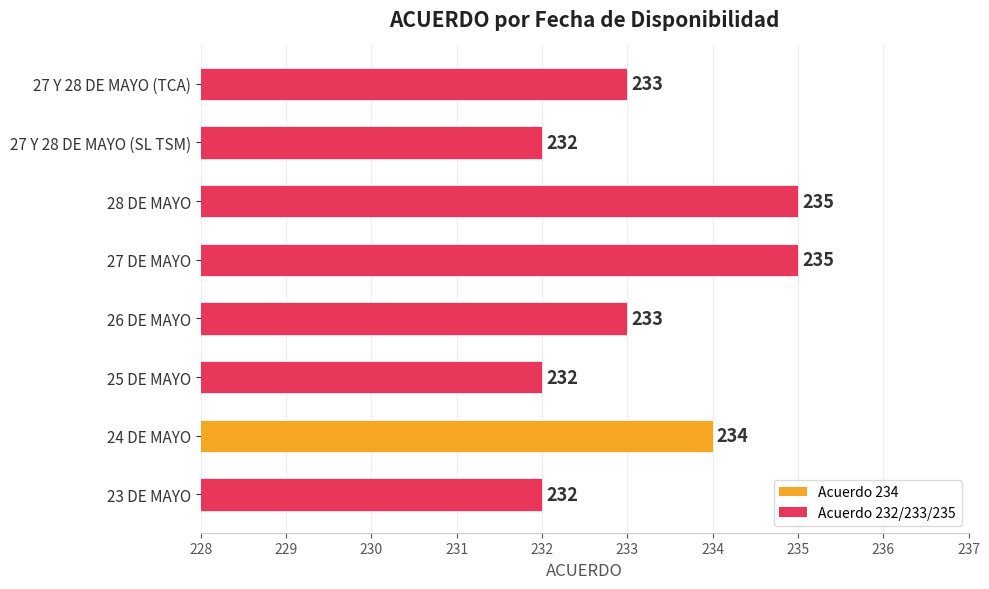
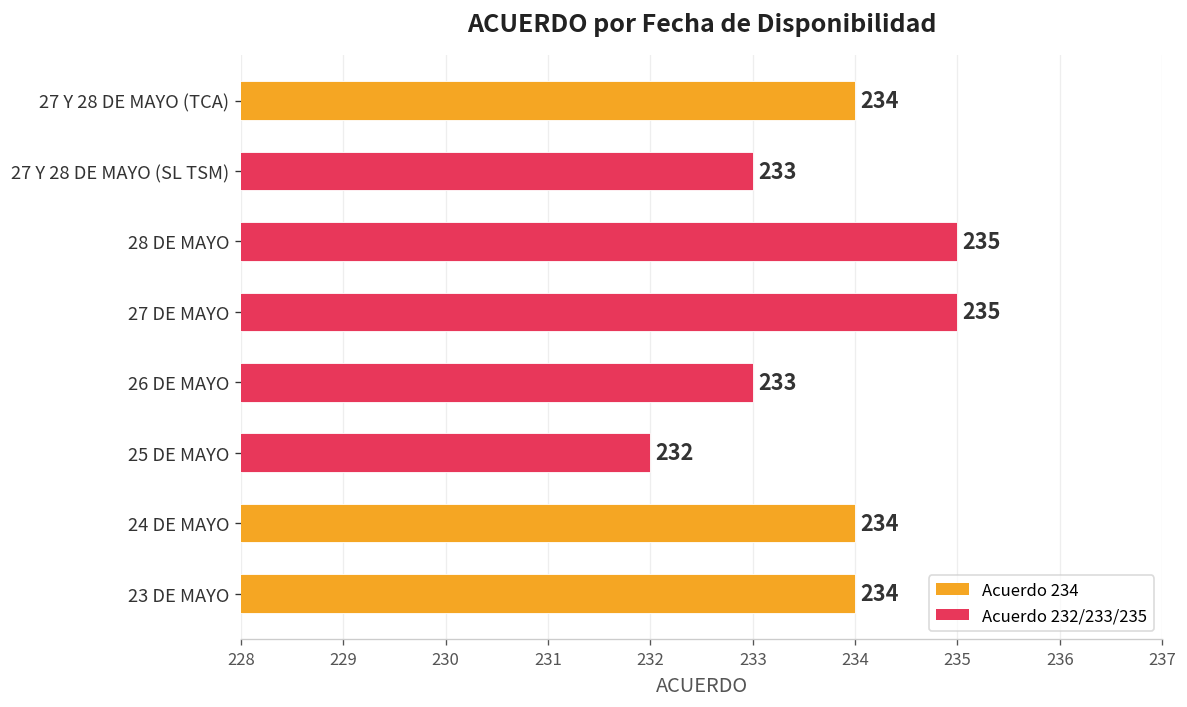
27 Y 28 DE MAYO (TCA): 233 -> 234
27 Y 28 DE MAYO (SL TSM): 232 -> 233
23 DE MAYO: 232 -> 234
